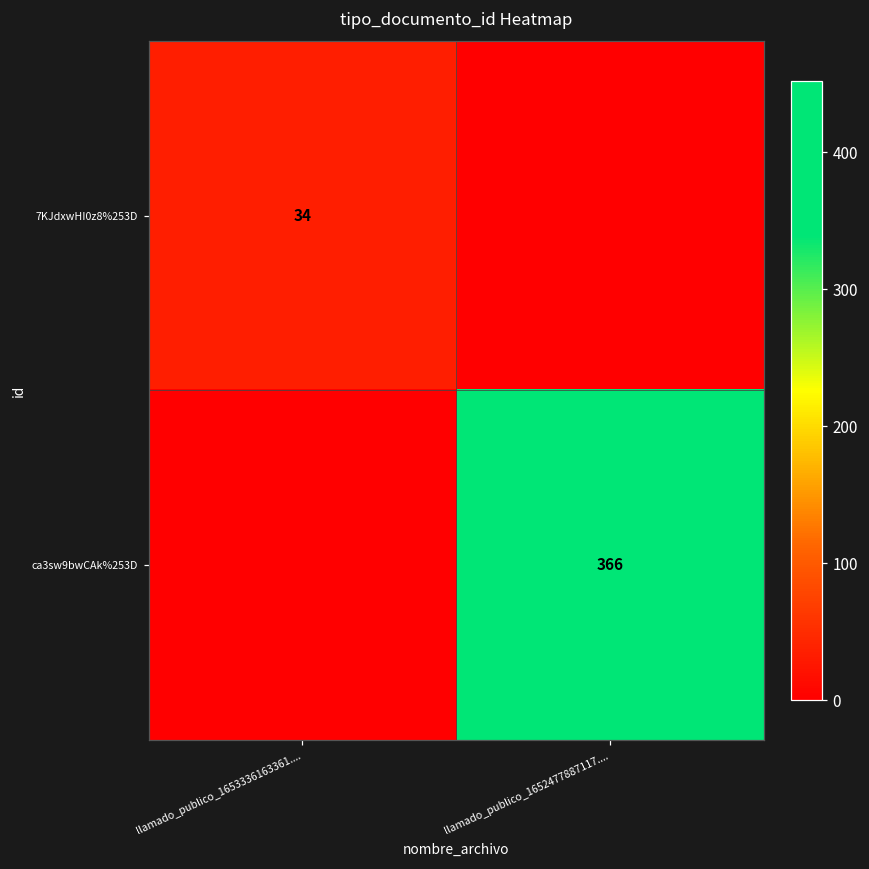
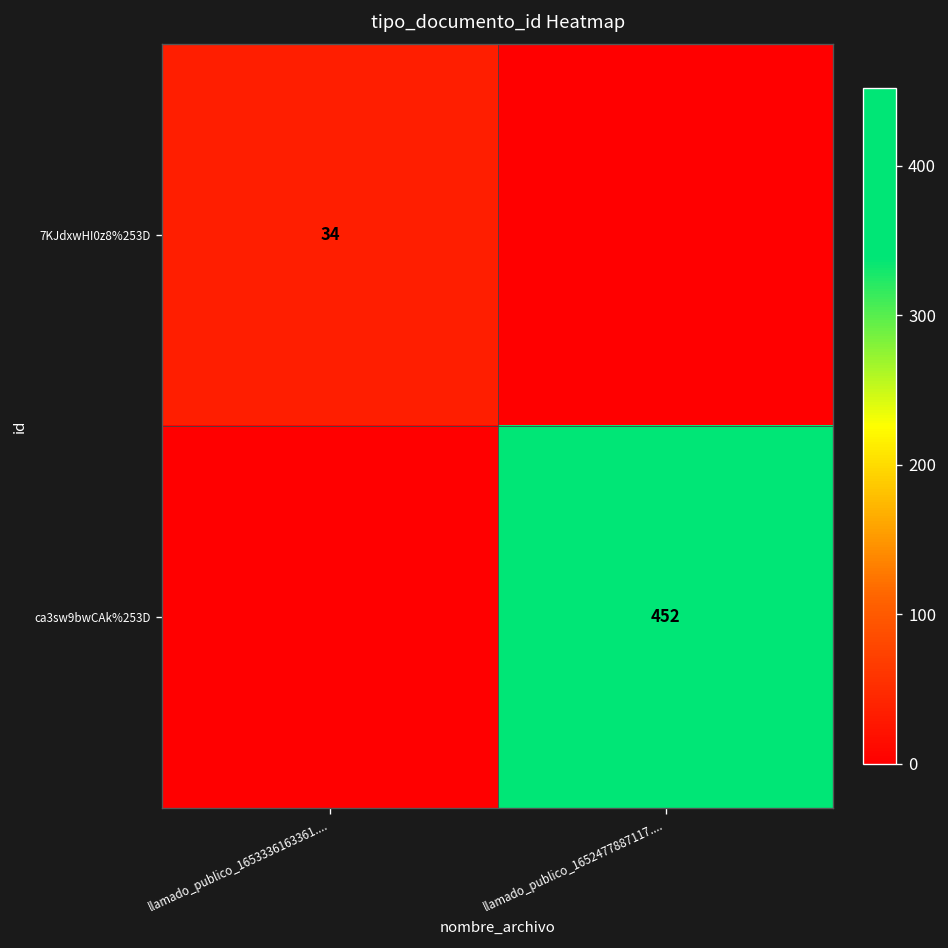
ca3sw9bwCAk%253D, llamado_publico_1652477887117....: 366 -> 452
